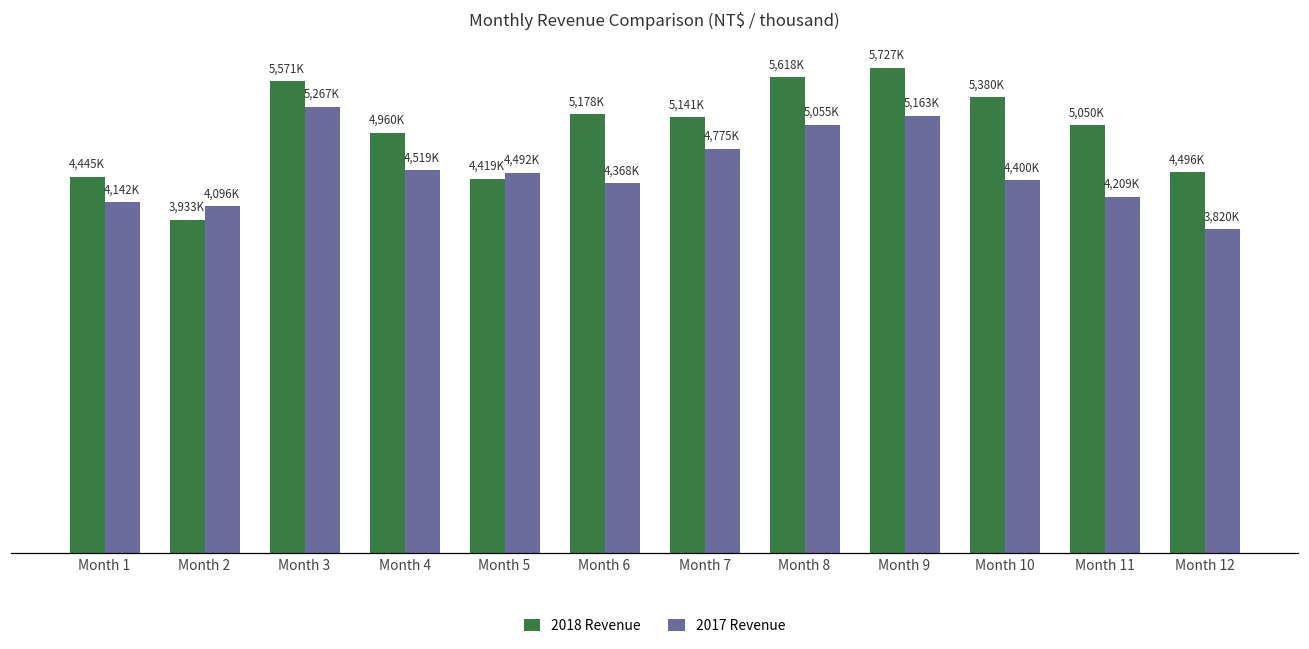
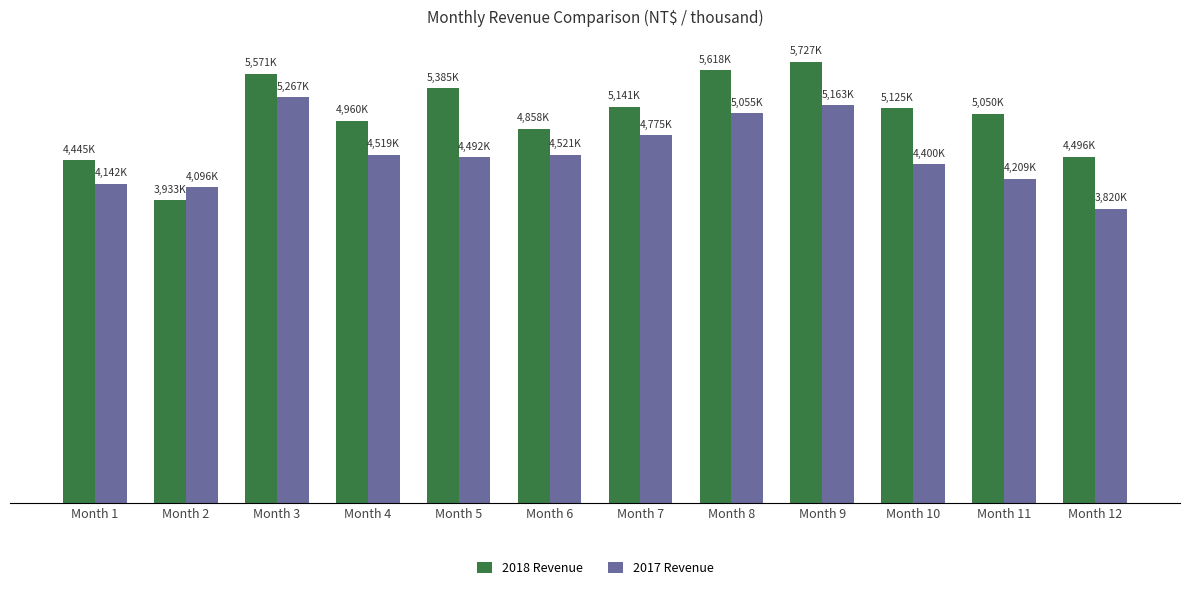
2018 Revenue, Month 5: 4,419K -> 5,385K
2018 Revenue, Month 6: 5,178K -> 4,858K
2017 Revenue, Month 6: 4,368K -> 4,521K
2018 Revenue, Month 10: 5,380K -> 5,125K
